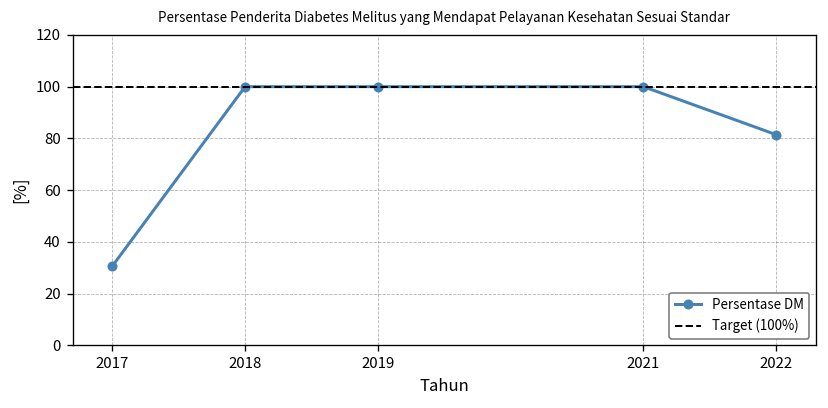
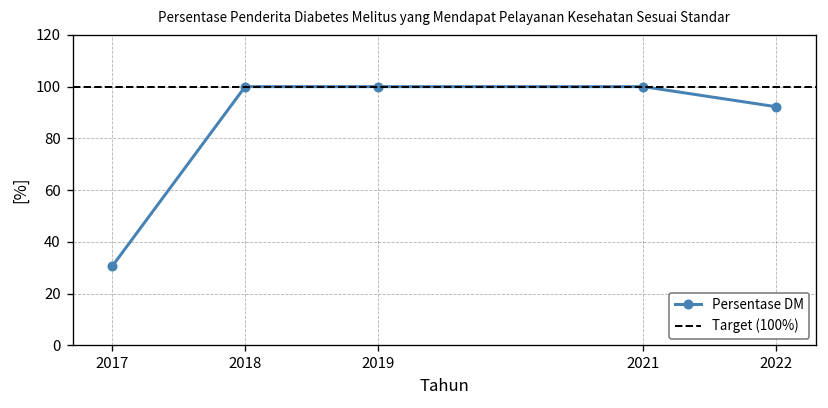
2022: 81 -> 92
